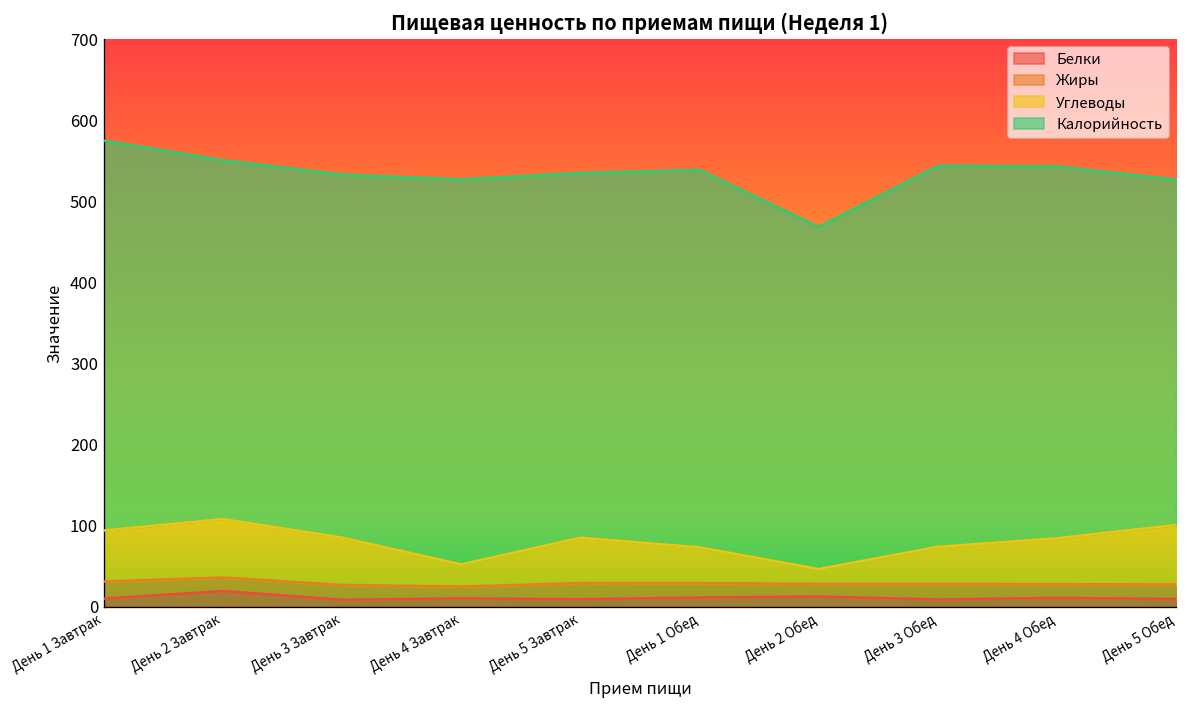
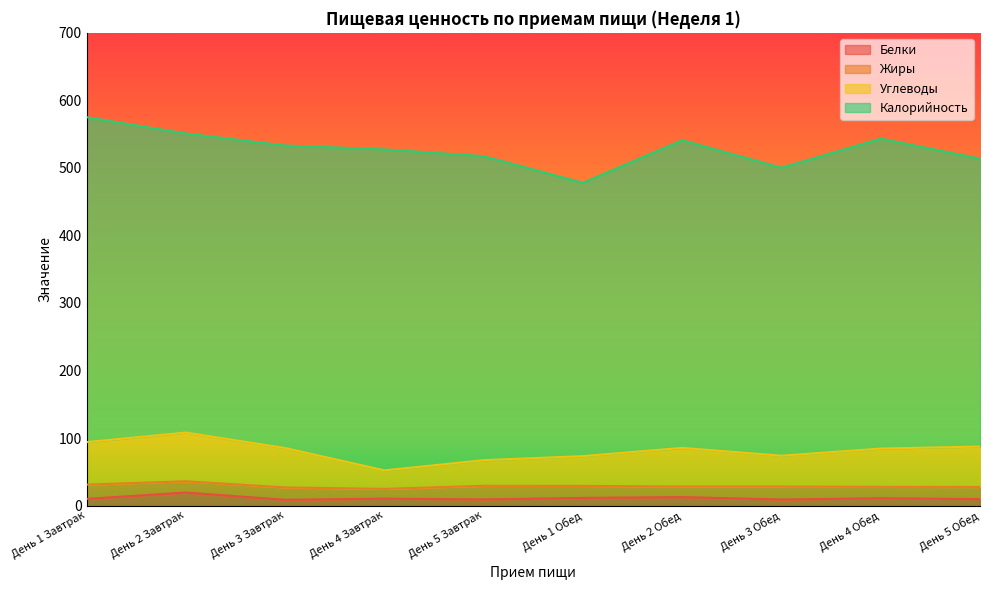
Углеводы, День 5 Завтрак: 60 -> 40
Калорийность, День 1 Обед: 470 -> 400
Углеводы, День 2 Обед: 20 -> 60
Калорийность, День 2 Обед: 420 -> 460
Калорийность, День 3 Обед: 470 -> 430
Углеводы, День 5 Обед: 70 -> 60
